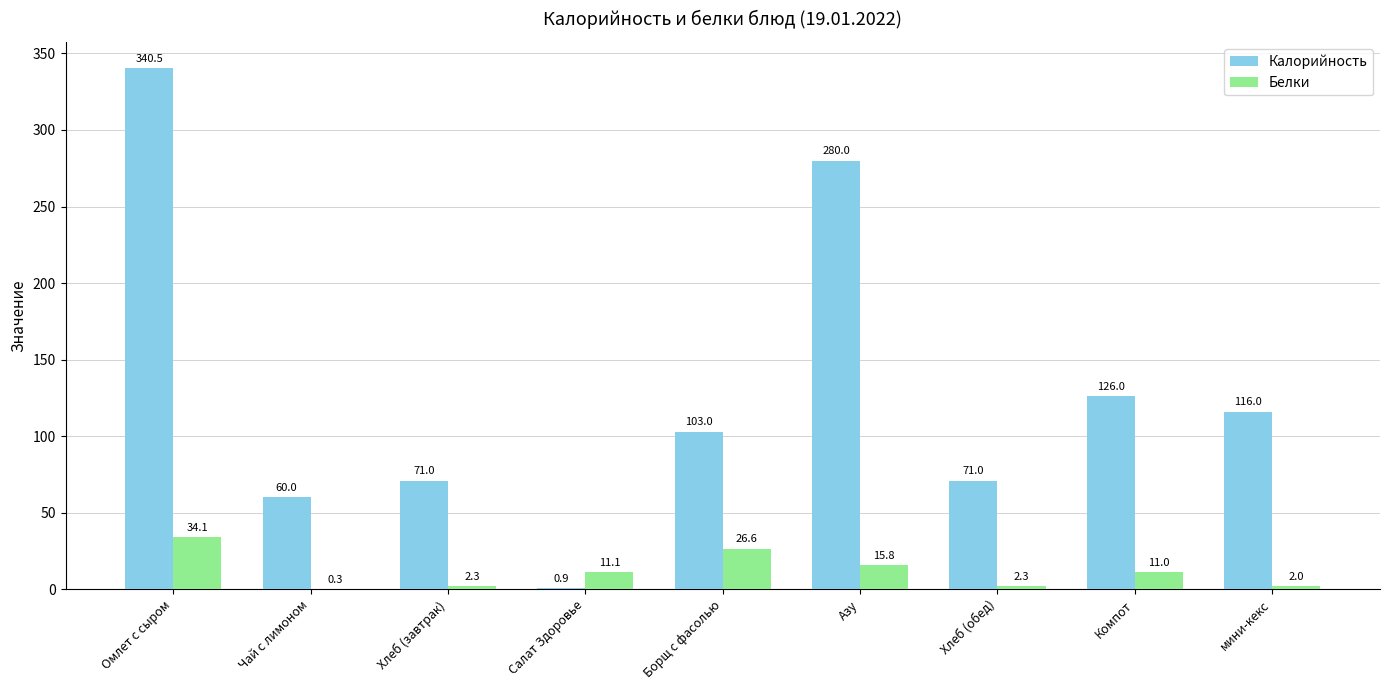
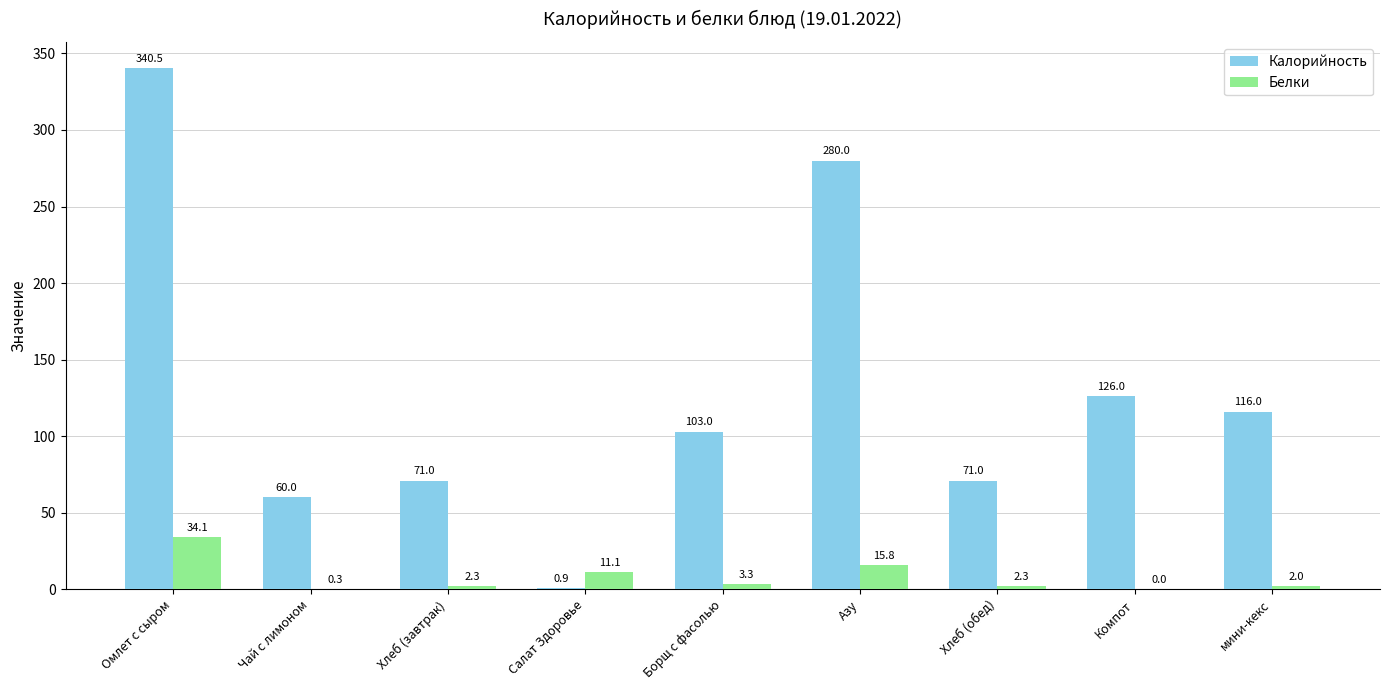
Белки, Борщ с фасолью: 26.6 -> 3.3
Белки, Компот: 11.0 -> 0.0
